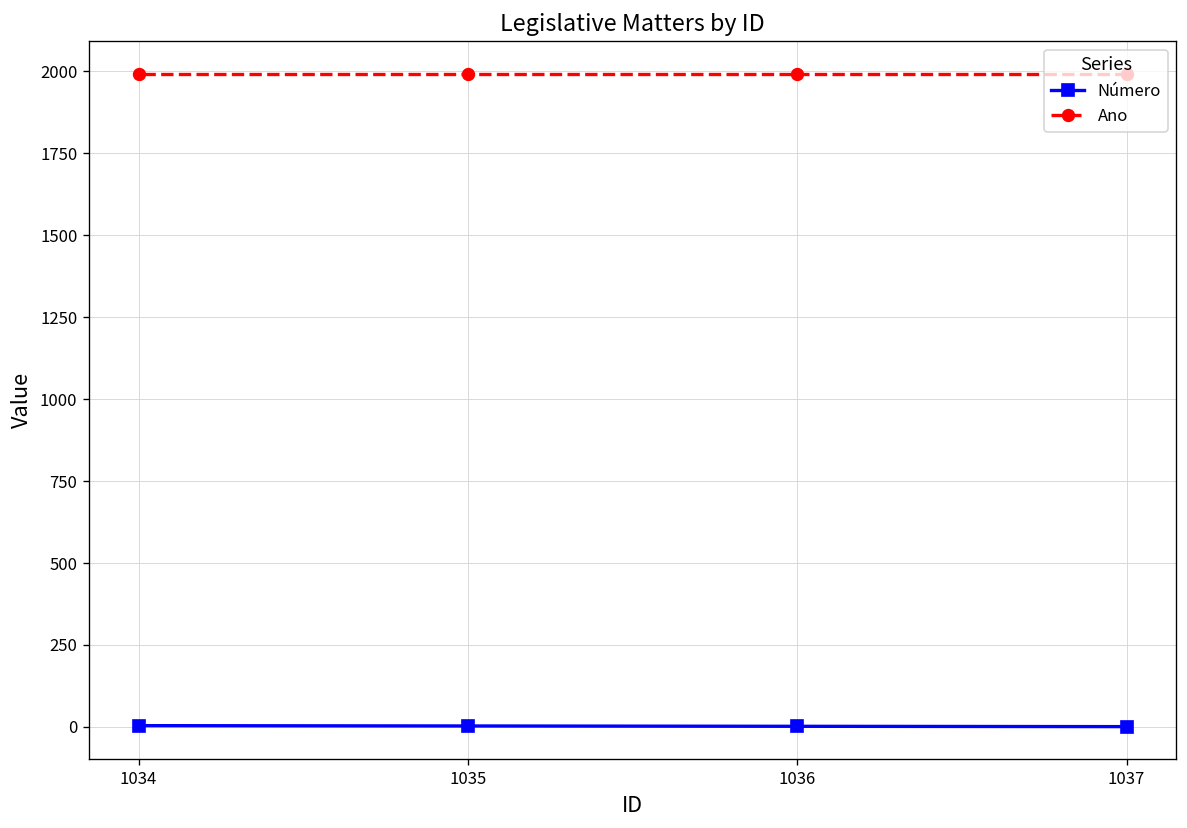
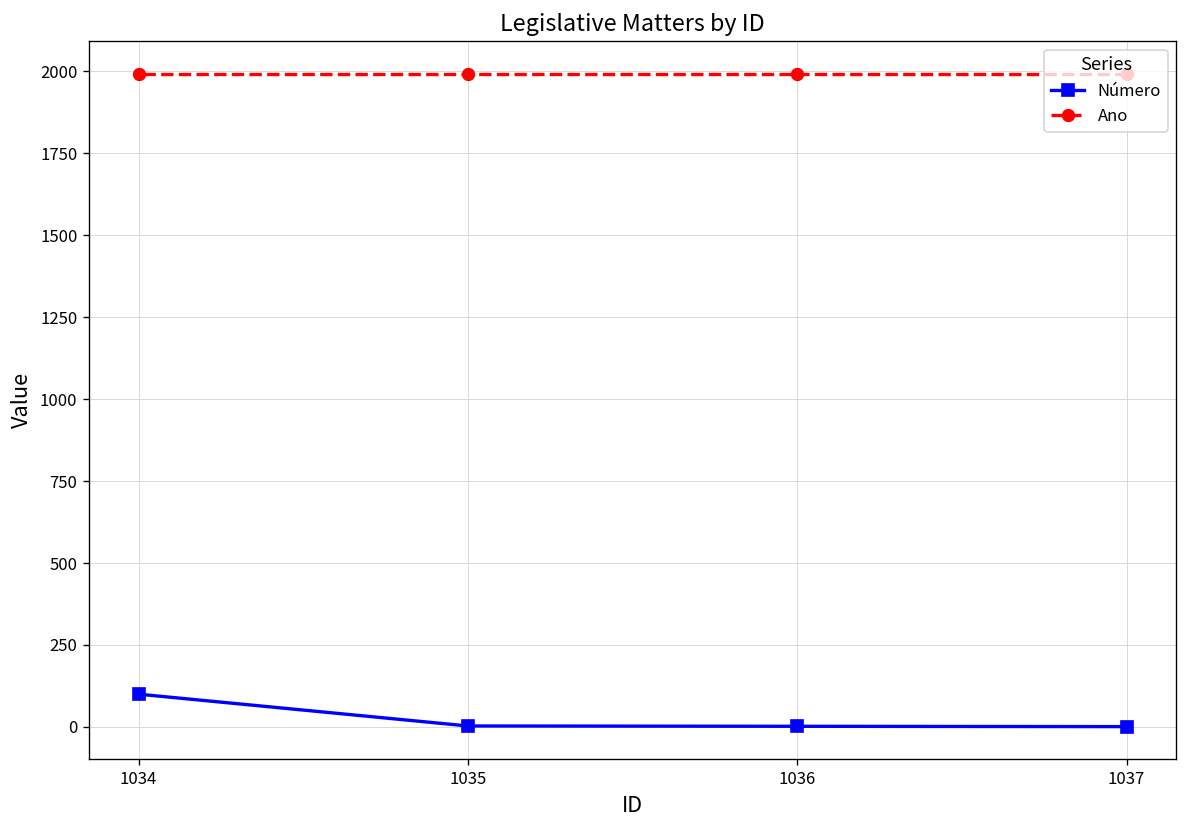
Número, 1034: 0 -> 100
